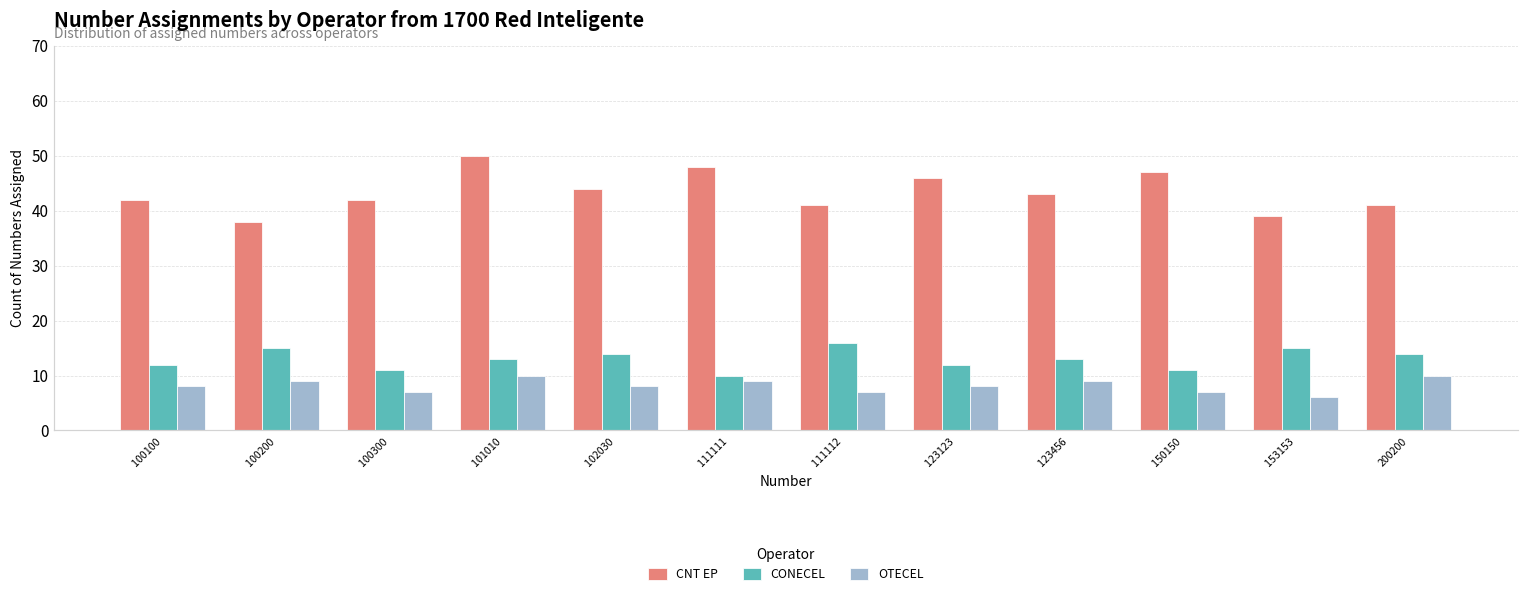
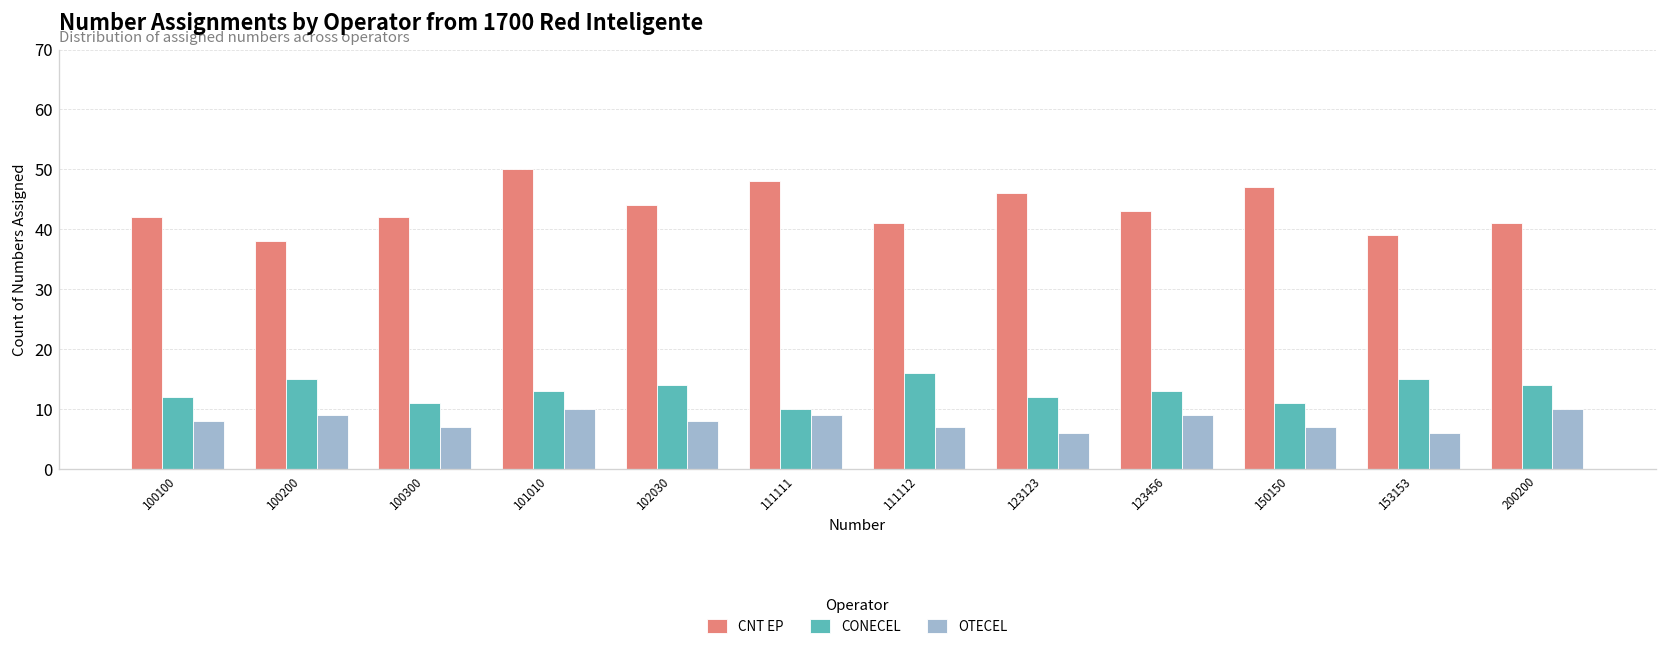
OTECEL, 123123: 8 -> 6
